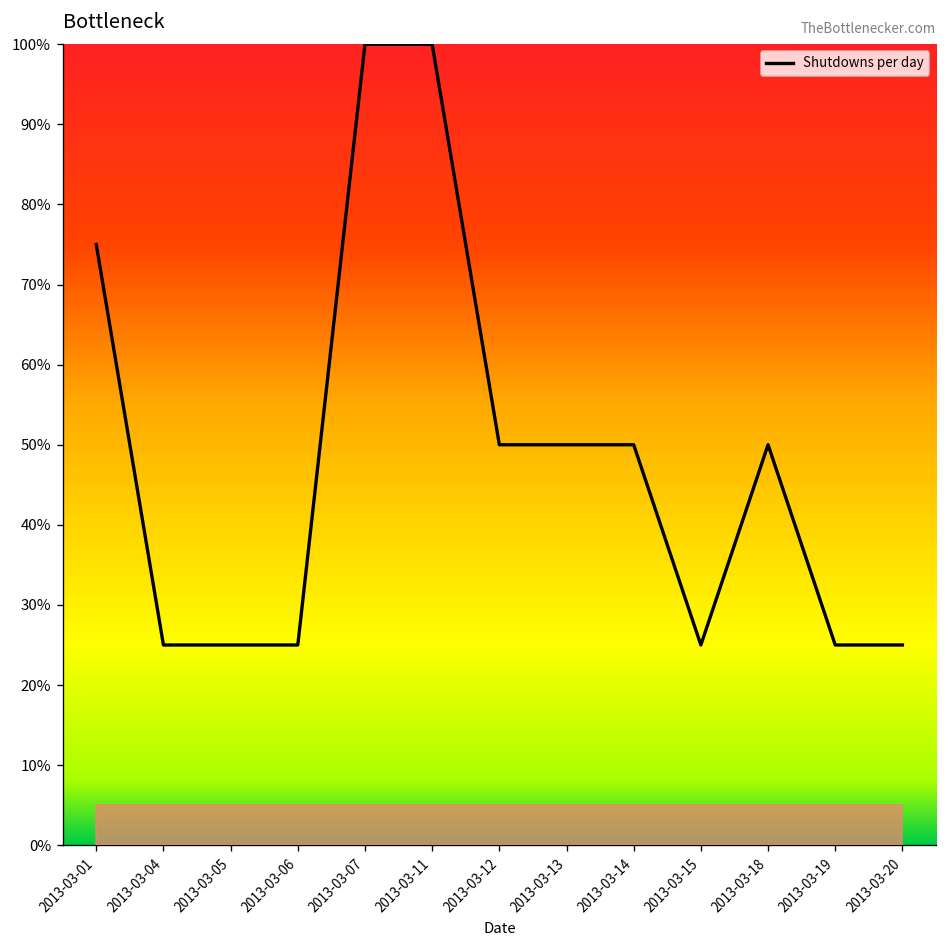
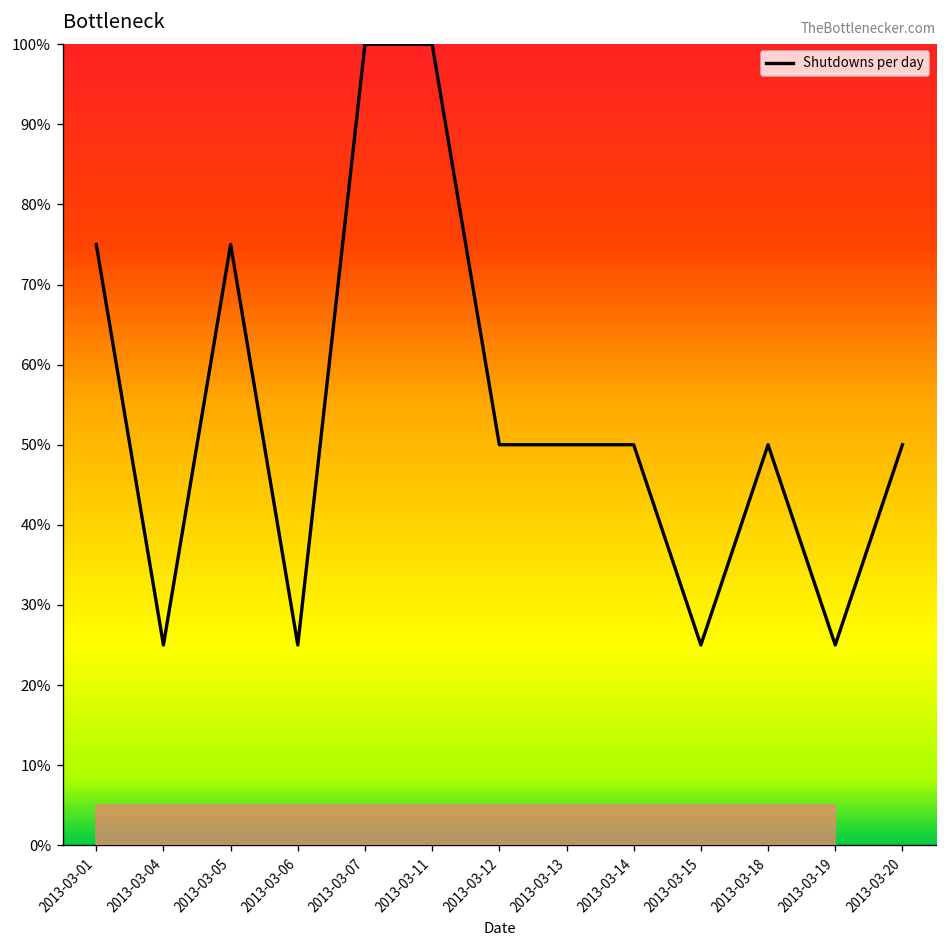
2013-03-05: 25% -> 75%
2013-03-20: 25% -> 50%
